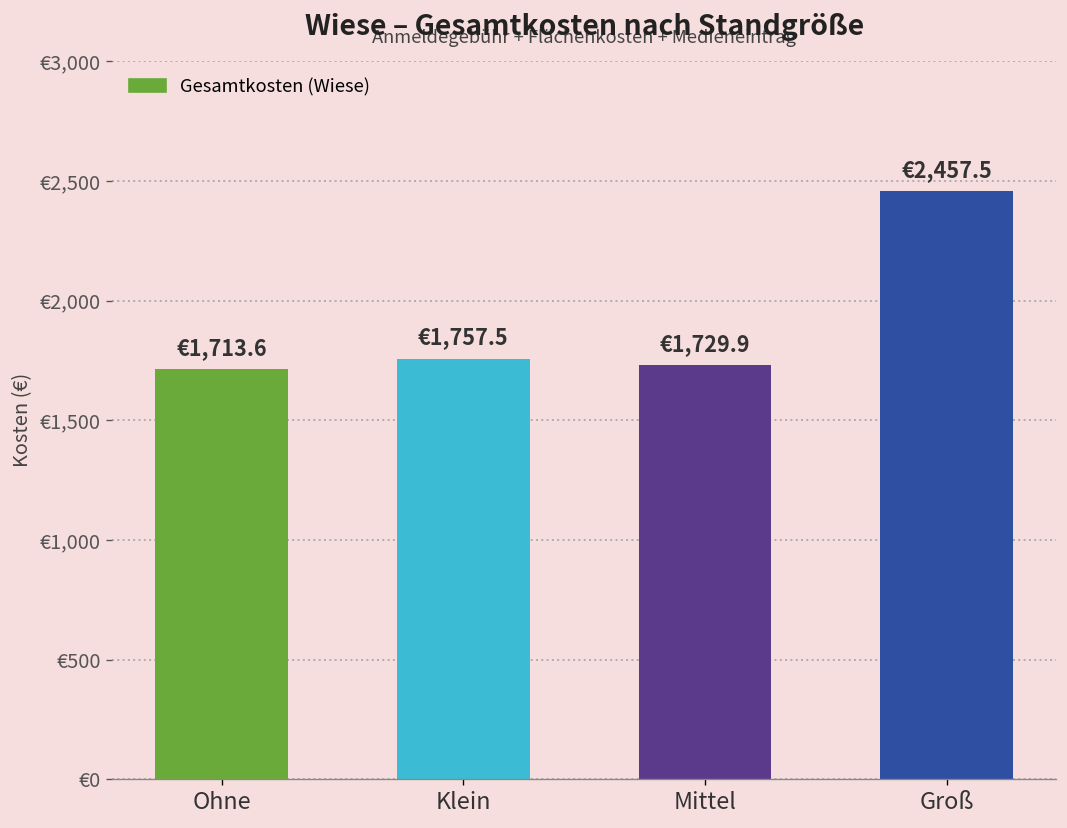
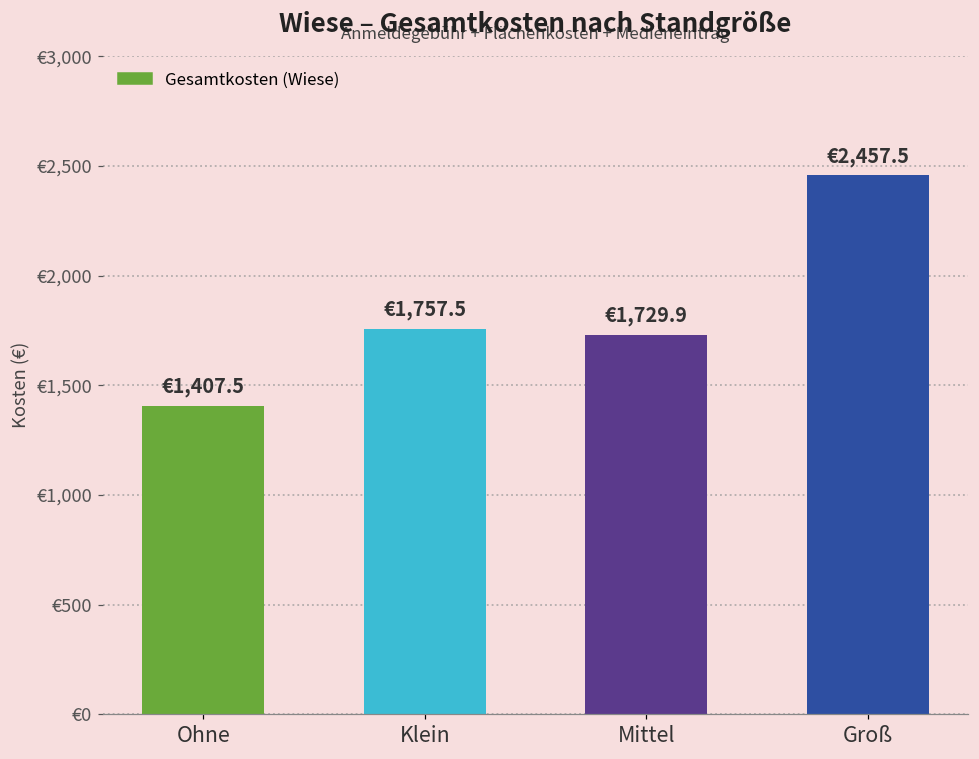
Ohne: €1,713.6 -> €1,407.5
